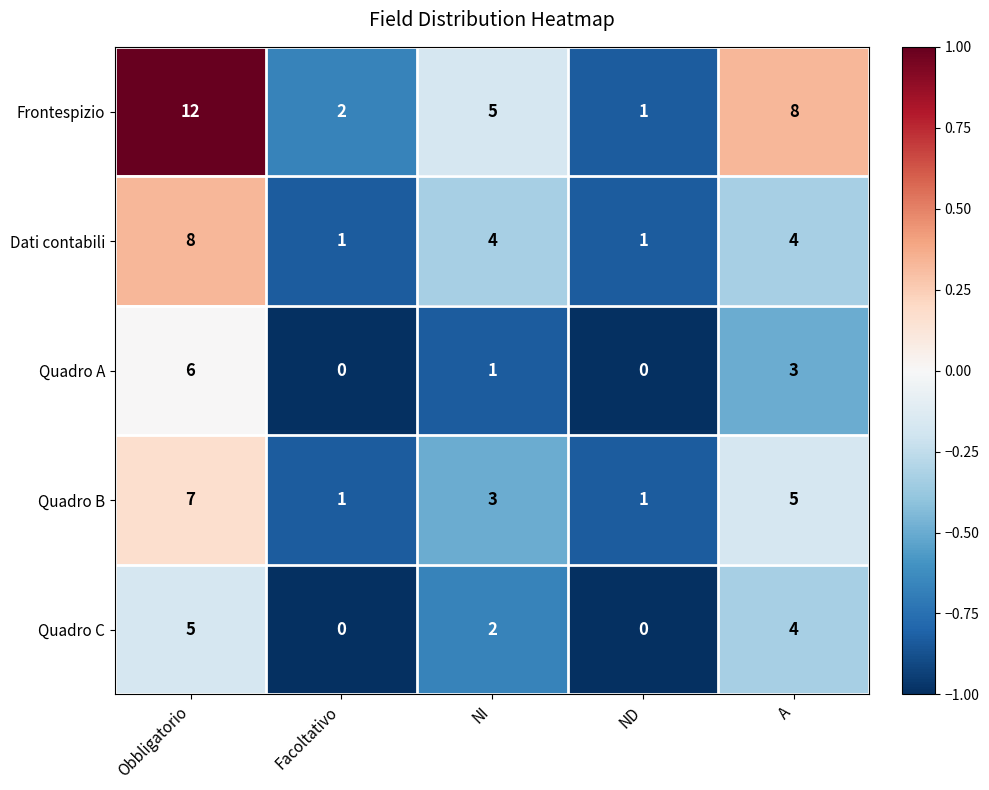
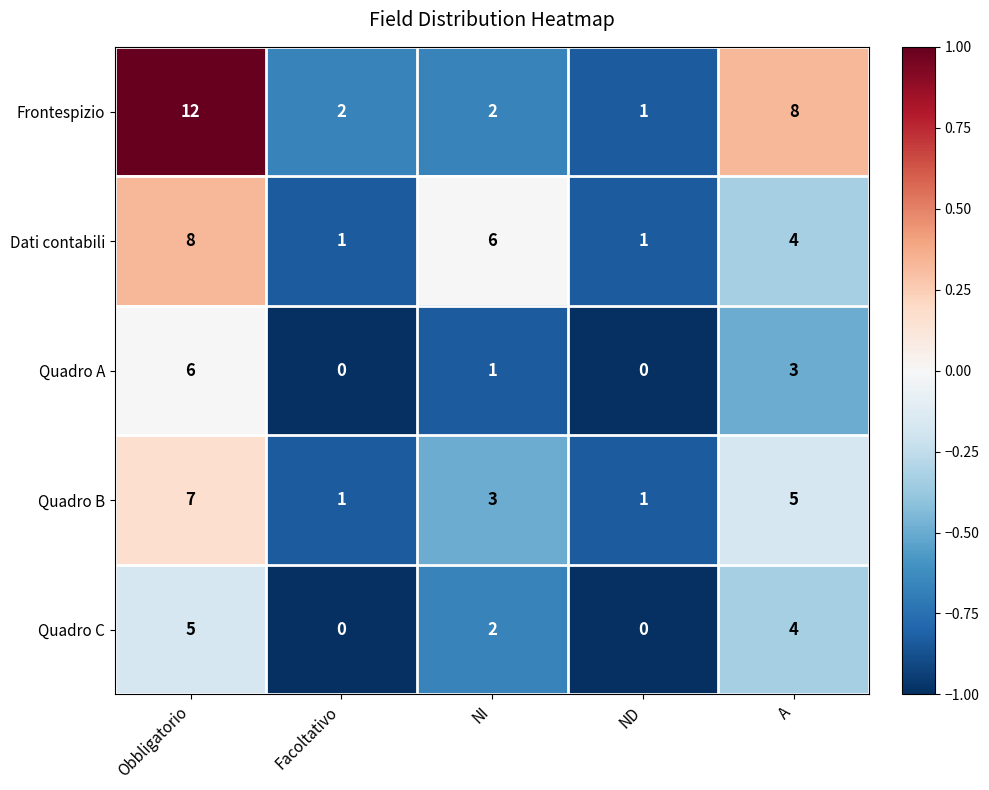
Frontespizio, NI: 5 -> 2
Dati contabili, NI: 4 -> 6
